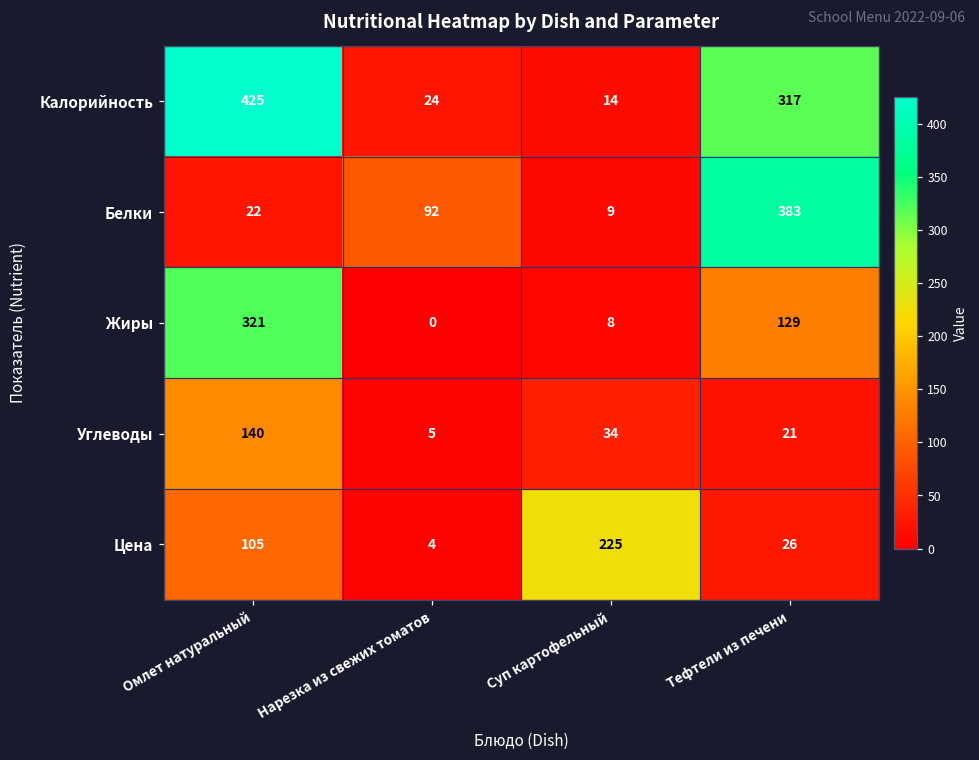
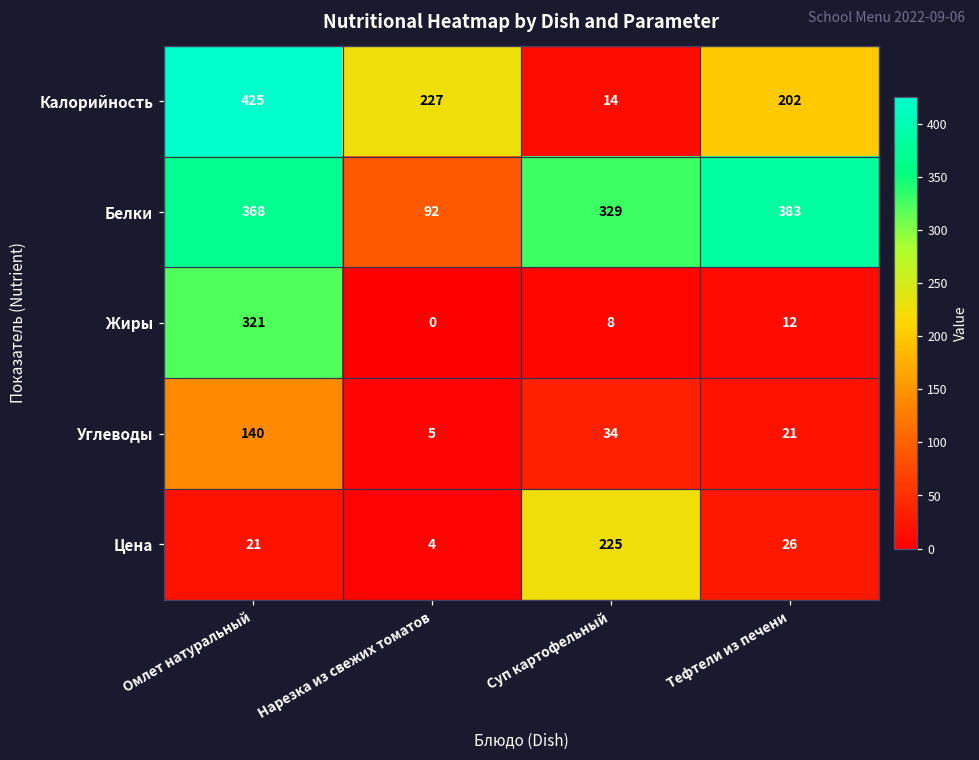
Калорийность, Нарезка из свежих томатов: 24 -> 227
Калорийность, Тефтели из печени: 317 -> 202
Белки, Омлет натуральный: 22 -> 368
Белки, Суп картофельный: 9 -> 329
Жиры, Тефтели из печени: 129 -> 12
Цена, Омлет натуральный: 105 -> 21
